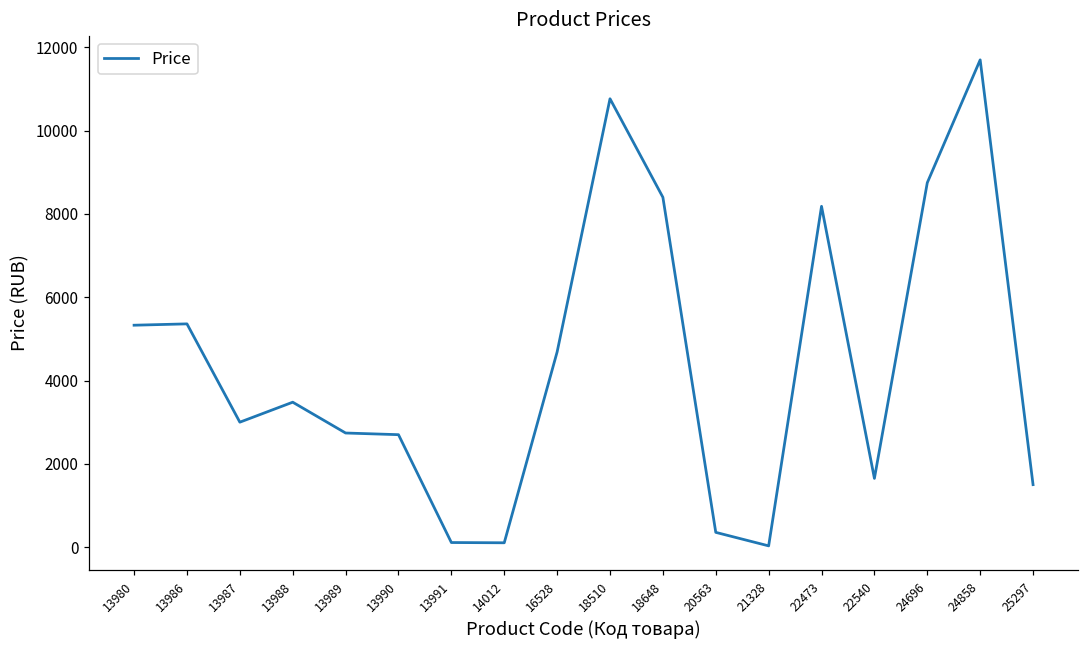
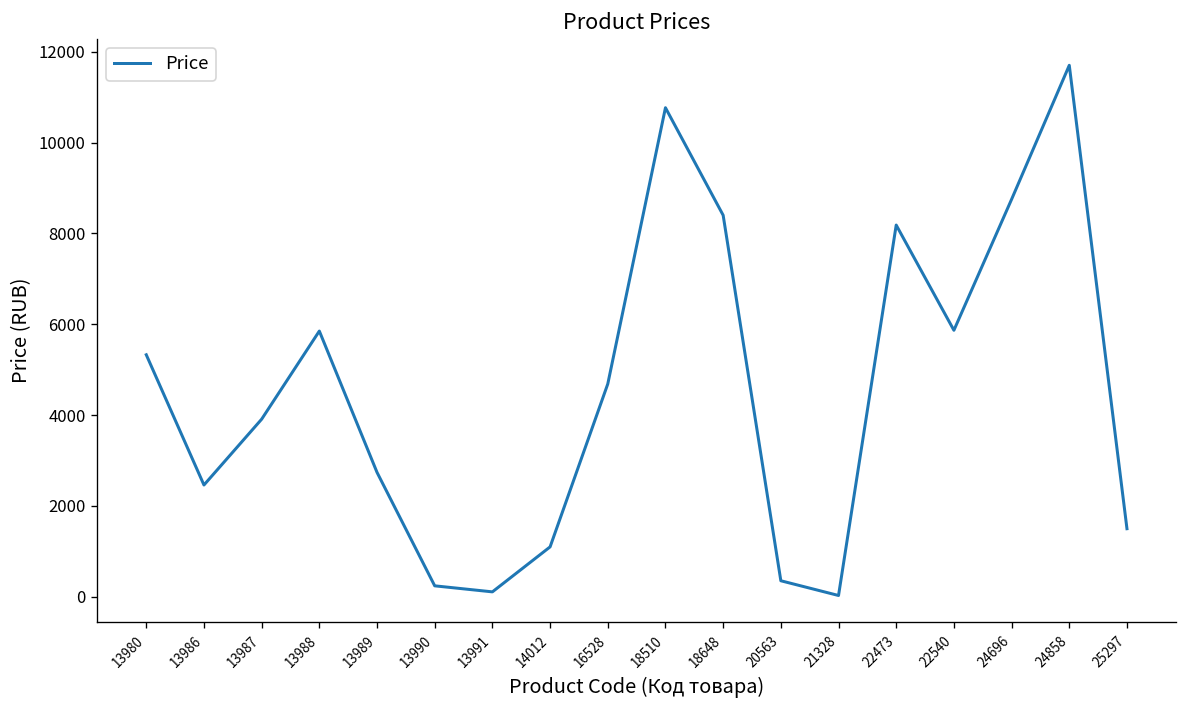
13986: 5400 -> 2500
13987: 3000 -> 3900
13988: 3500 -> 5900
13990: 2700 -> 200
14012: 100 -> 1100
22540: 1700 -> 5900
